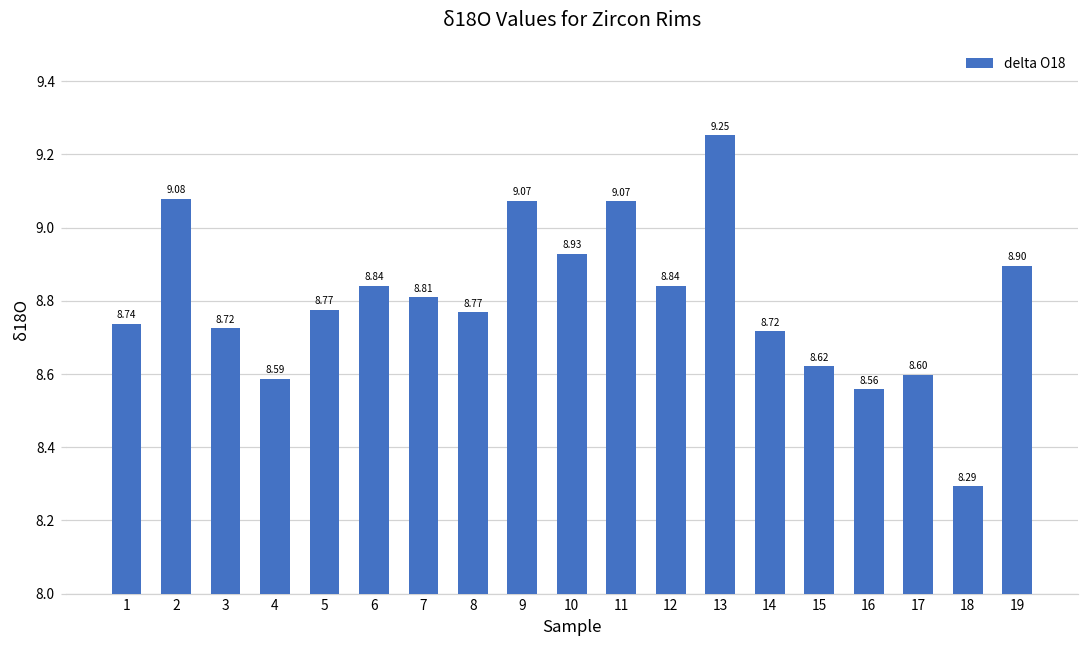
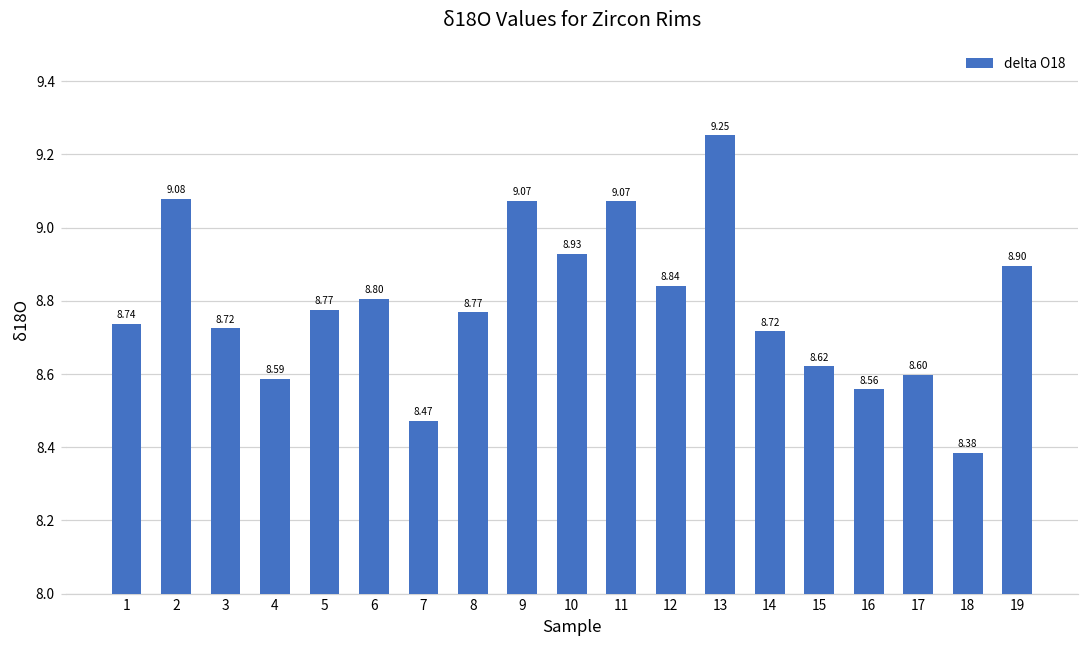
6: 8.84 -> 8.80
7: 8.81 -> 8.47
18: 8.29 -> 8.38
